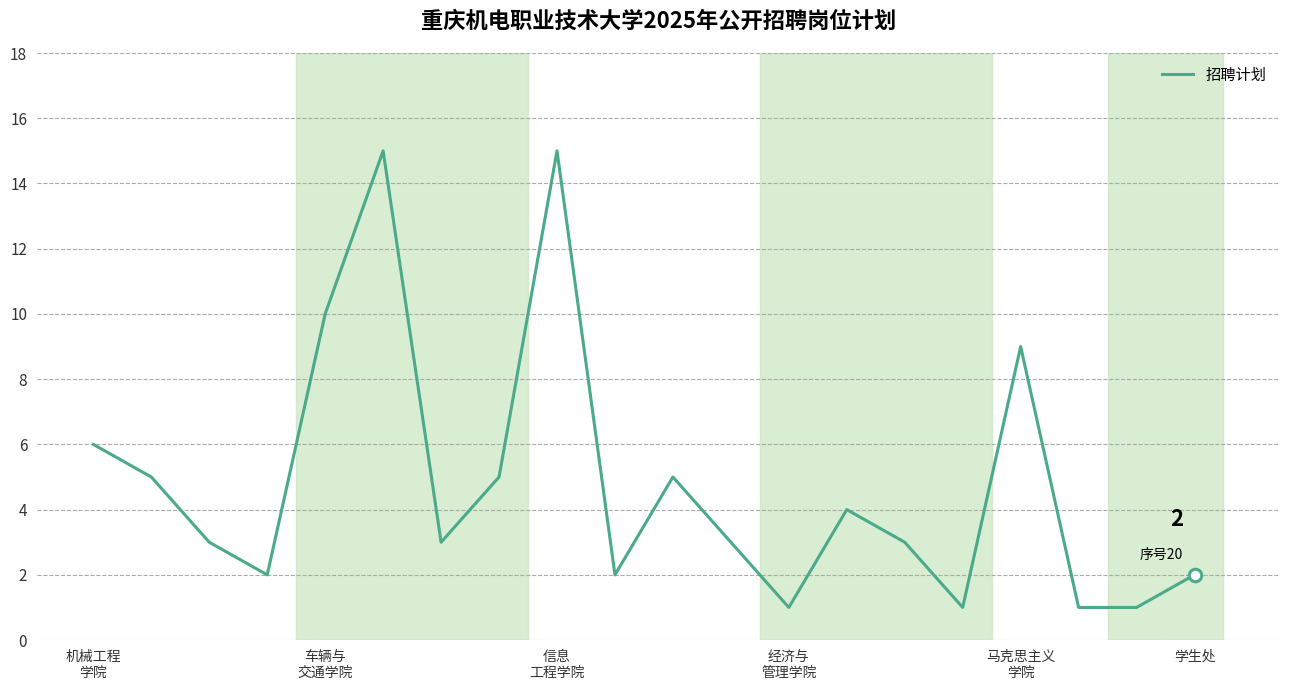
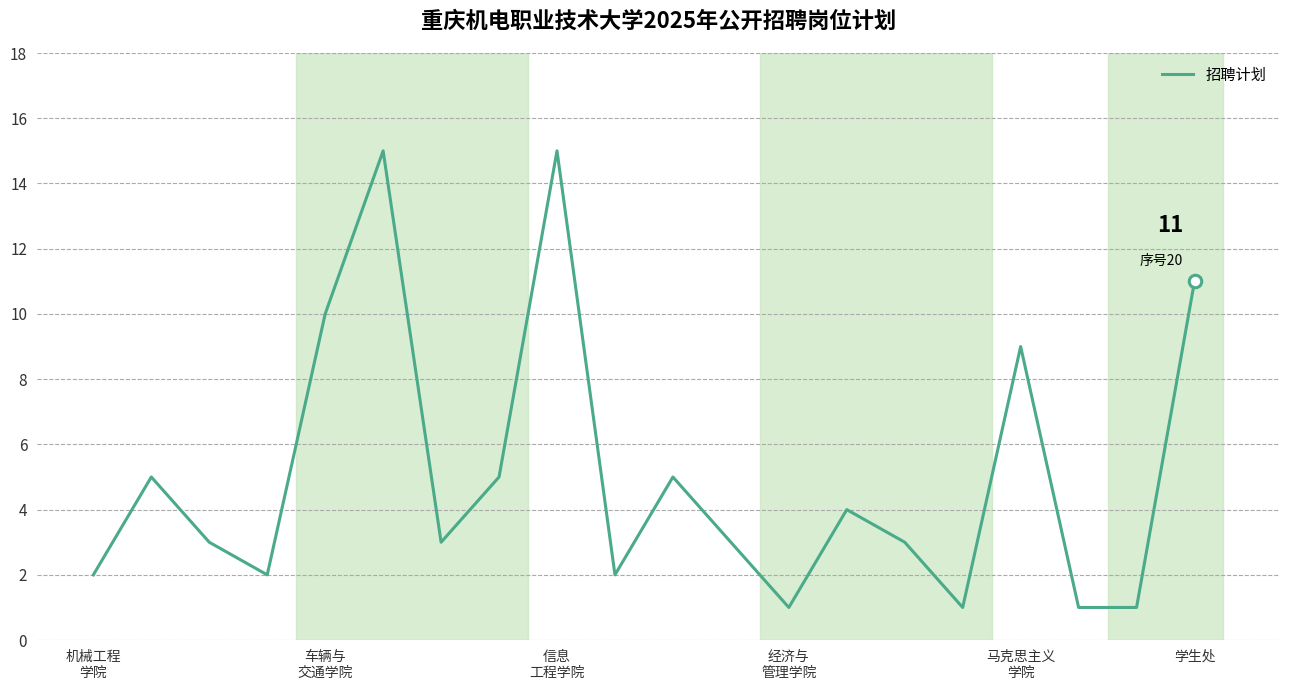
招聘计划, 机械工程 学院: 6 -> 2
招聘计划, 学生处: 2 -> 11
